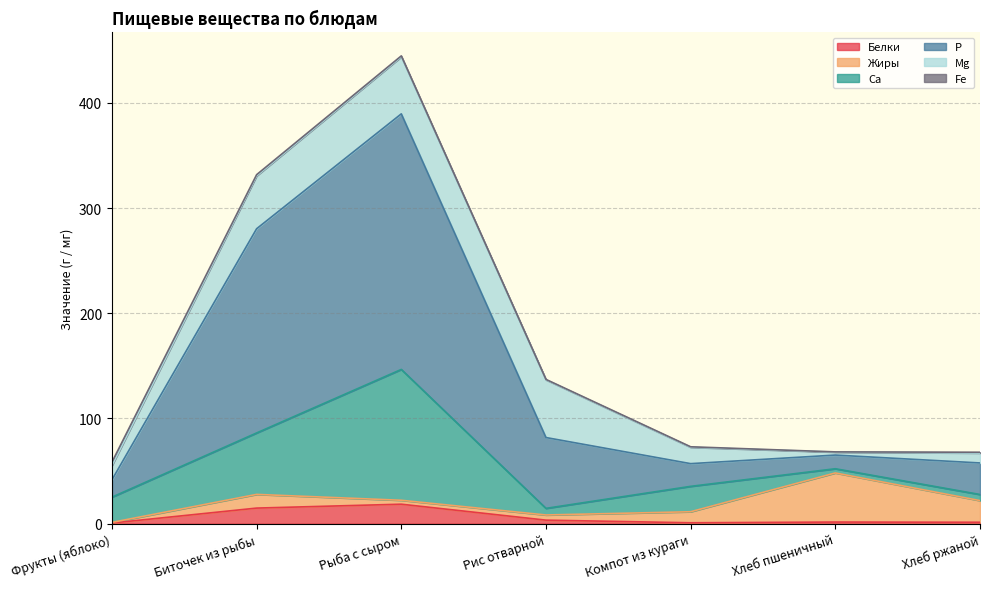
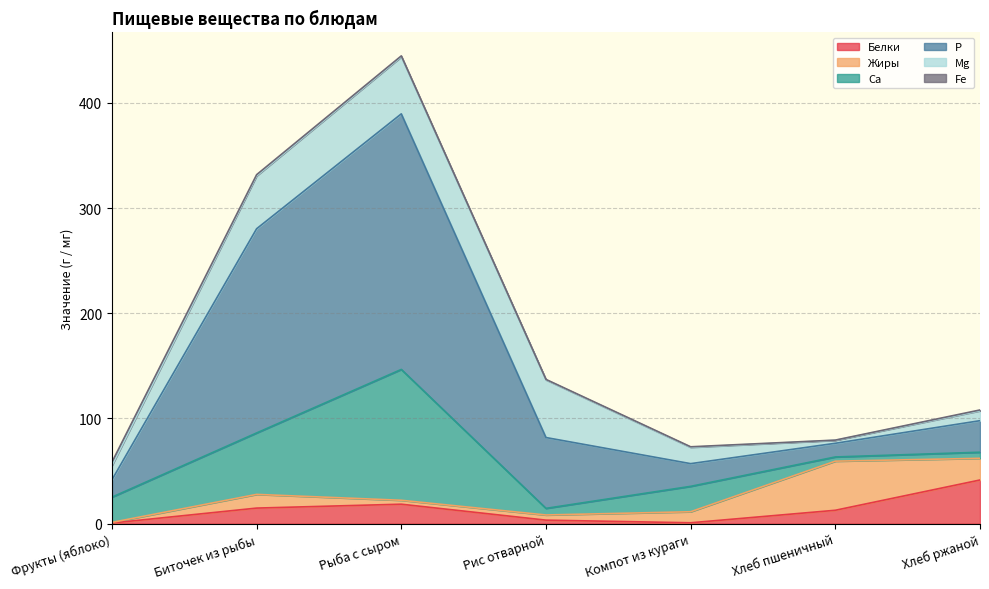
Белки, Хлеб пшеничный: 2 -> 13
Белки, Хлеб ржаной: 1 -> 42
